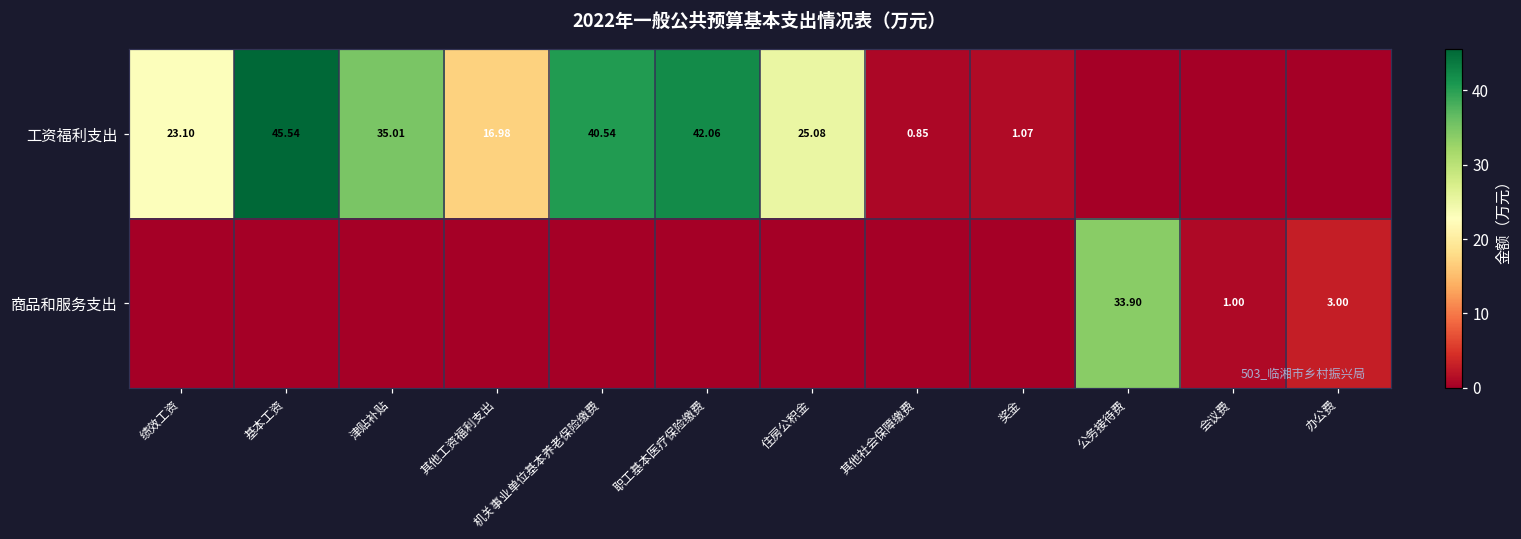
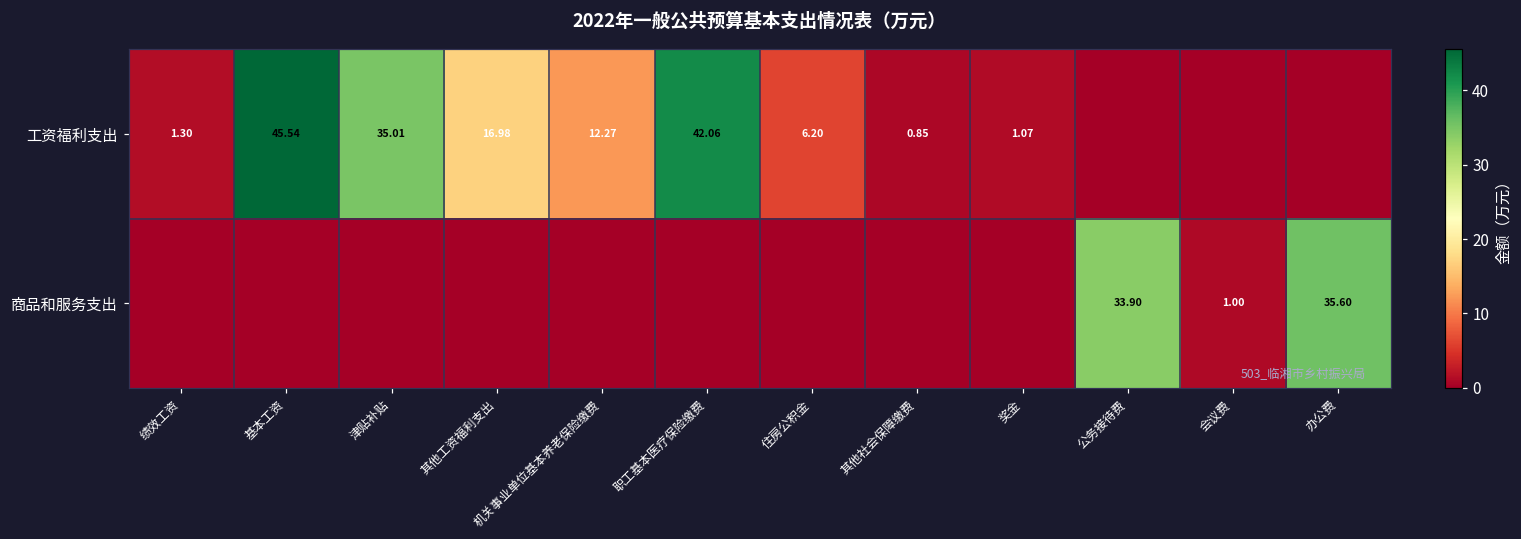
工资福利支出, 绩效工资: 23.10 -> 1.30
工资福利支出, 机关事业单位基本养老保险缴费: 40.54 -> 12.27
工资福利支出, 住房公积金: 25.08 -> 6.20
商品和服务支出, 办公费: 3.00 -> 35.60
